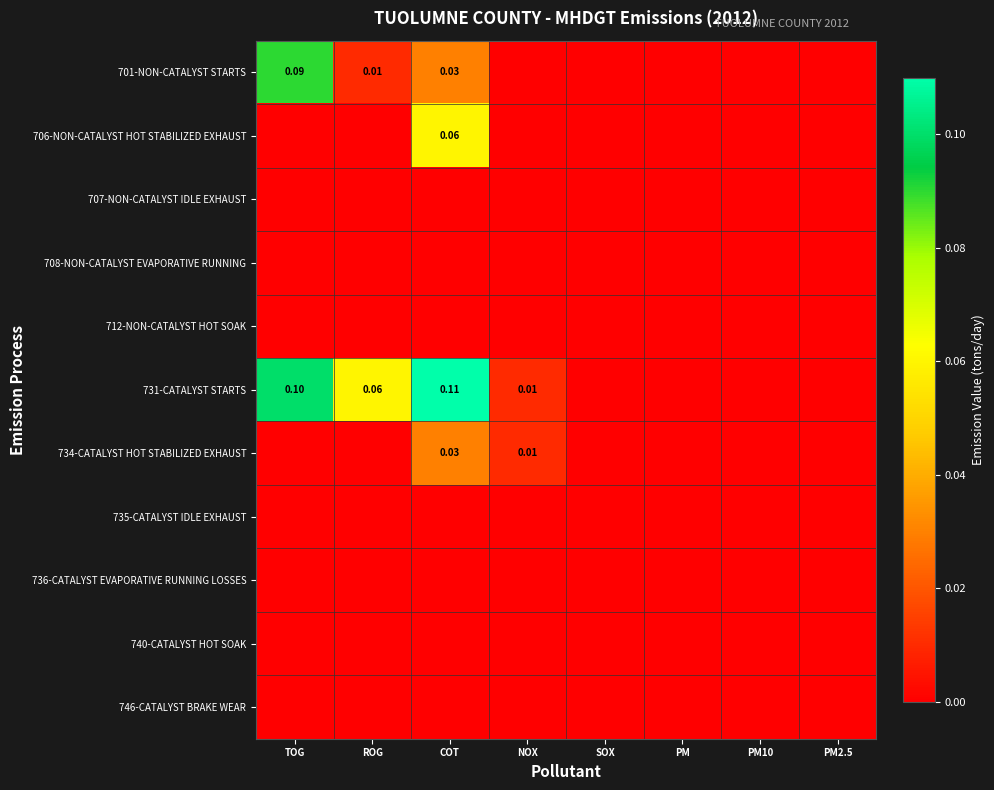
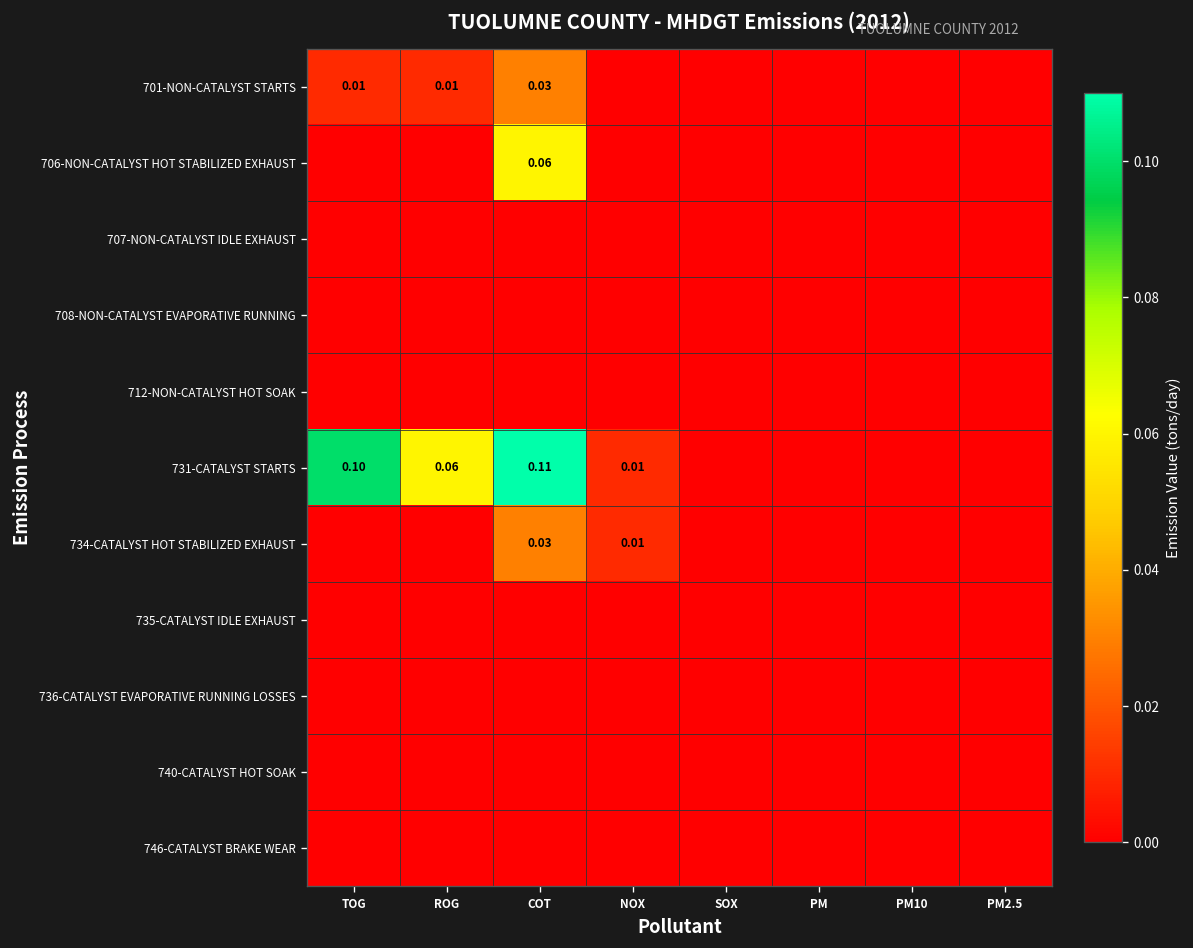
701-NON-CATALYST STARTS, TOG: 0.09 -> 0.01
